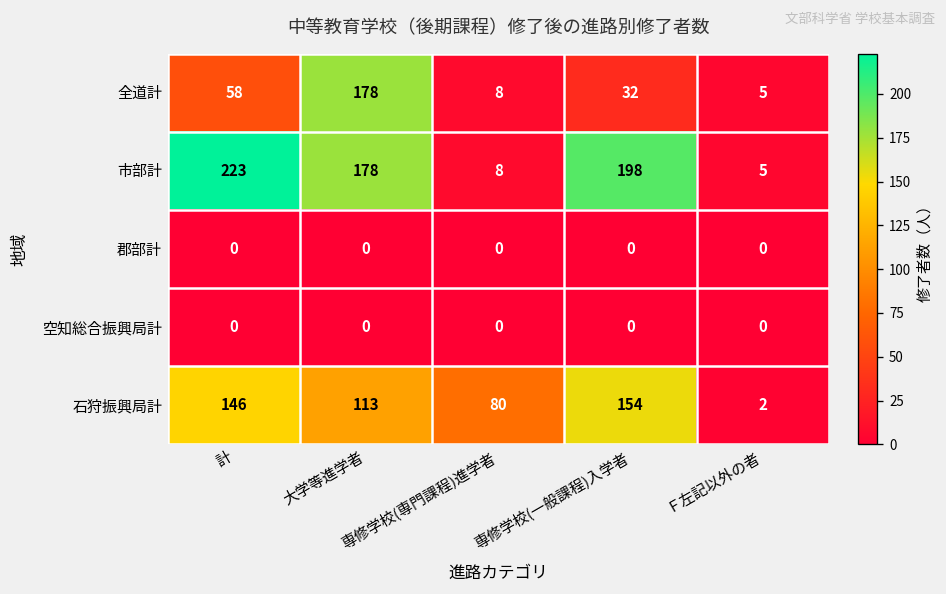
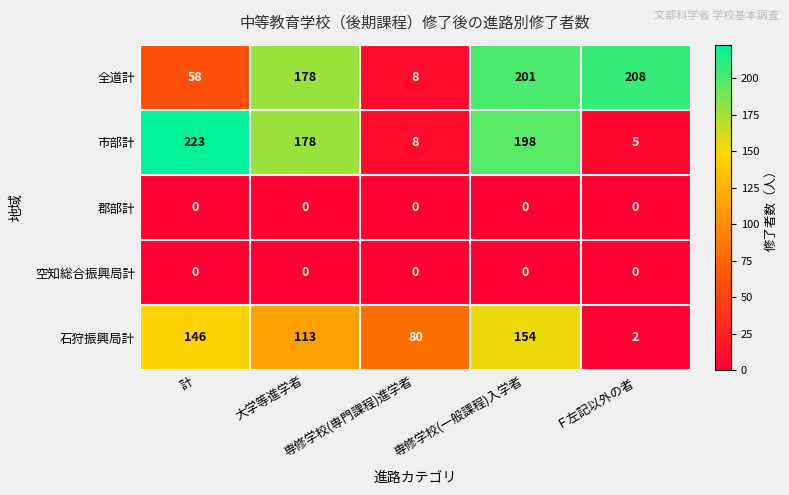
全道計, 専修学校(一般課程)入学者: 32 -> 201
全道計, Ｆ左記以外の者: 5 -> 208
